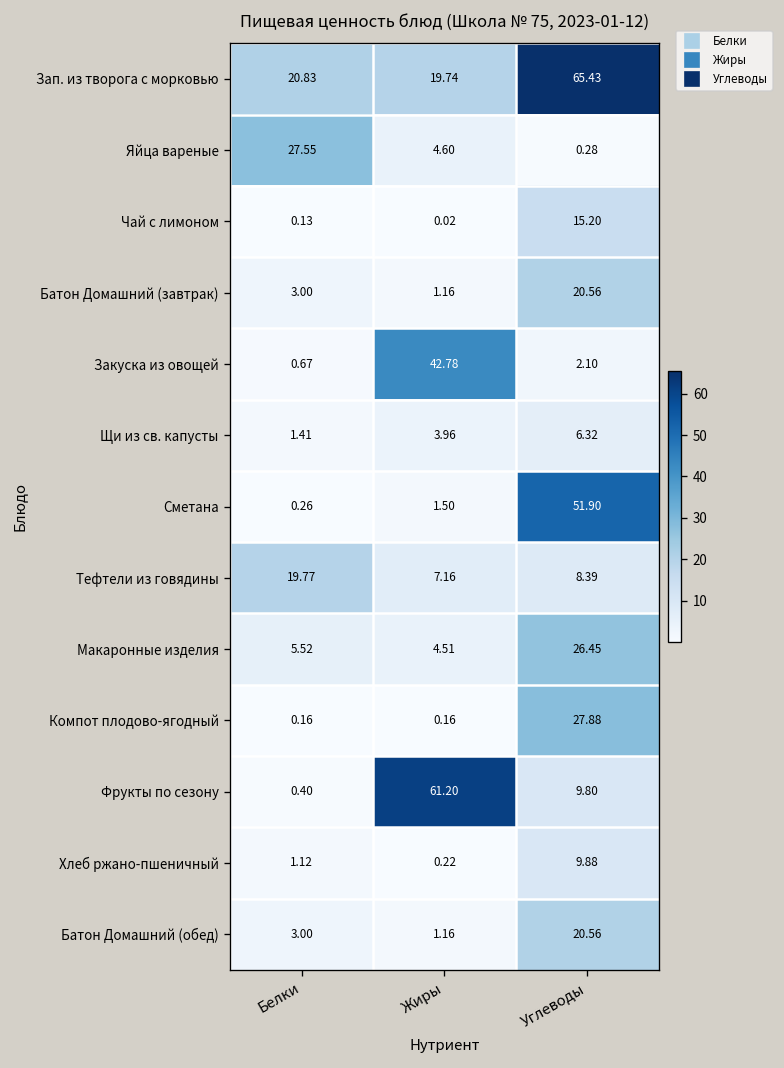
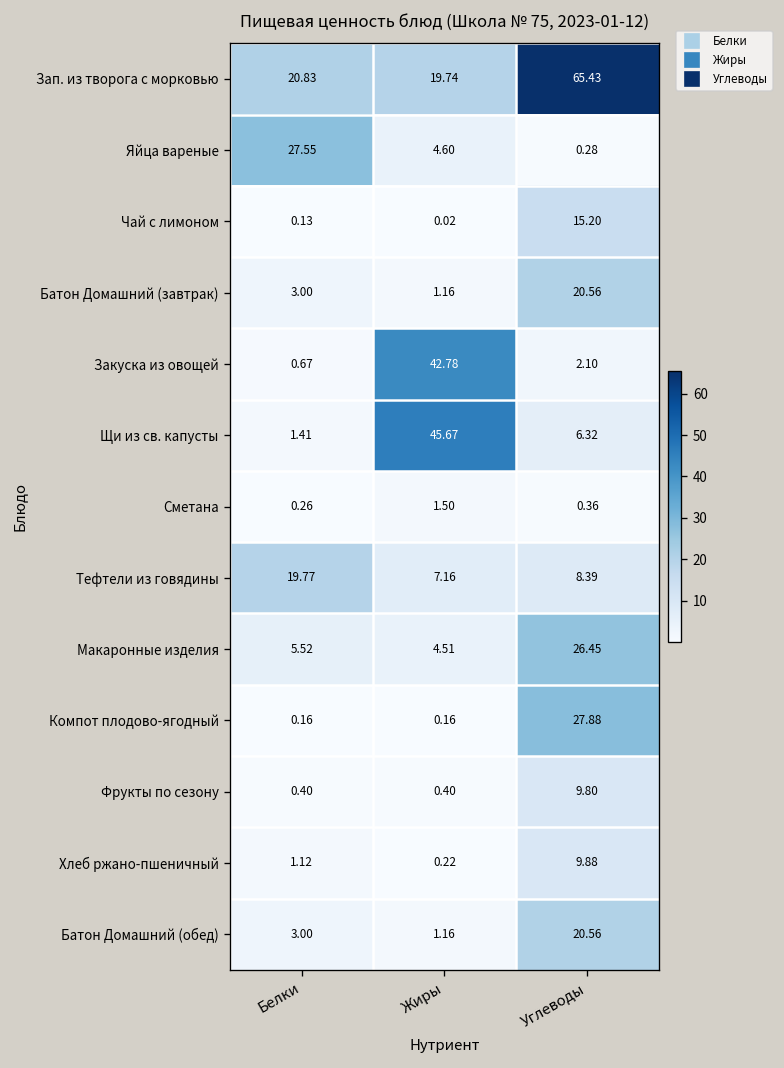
Щи из св. капусты, Жиры: 3.96 -> 45.67
Сметана, Углеводы: 51.90 -> 0.36
Фрукты по сезону, Жиры: 61.20 -> 0.40
